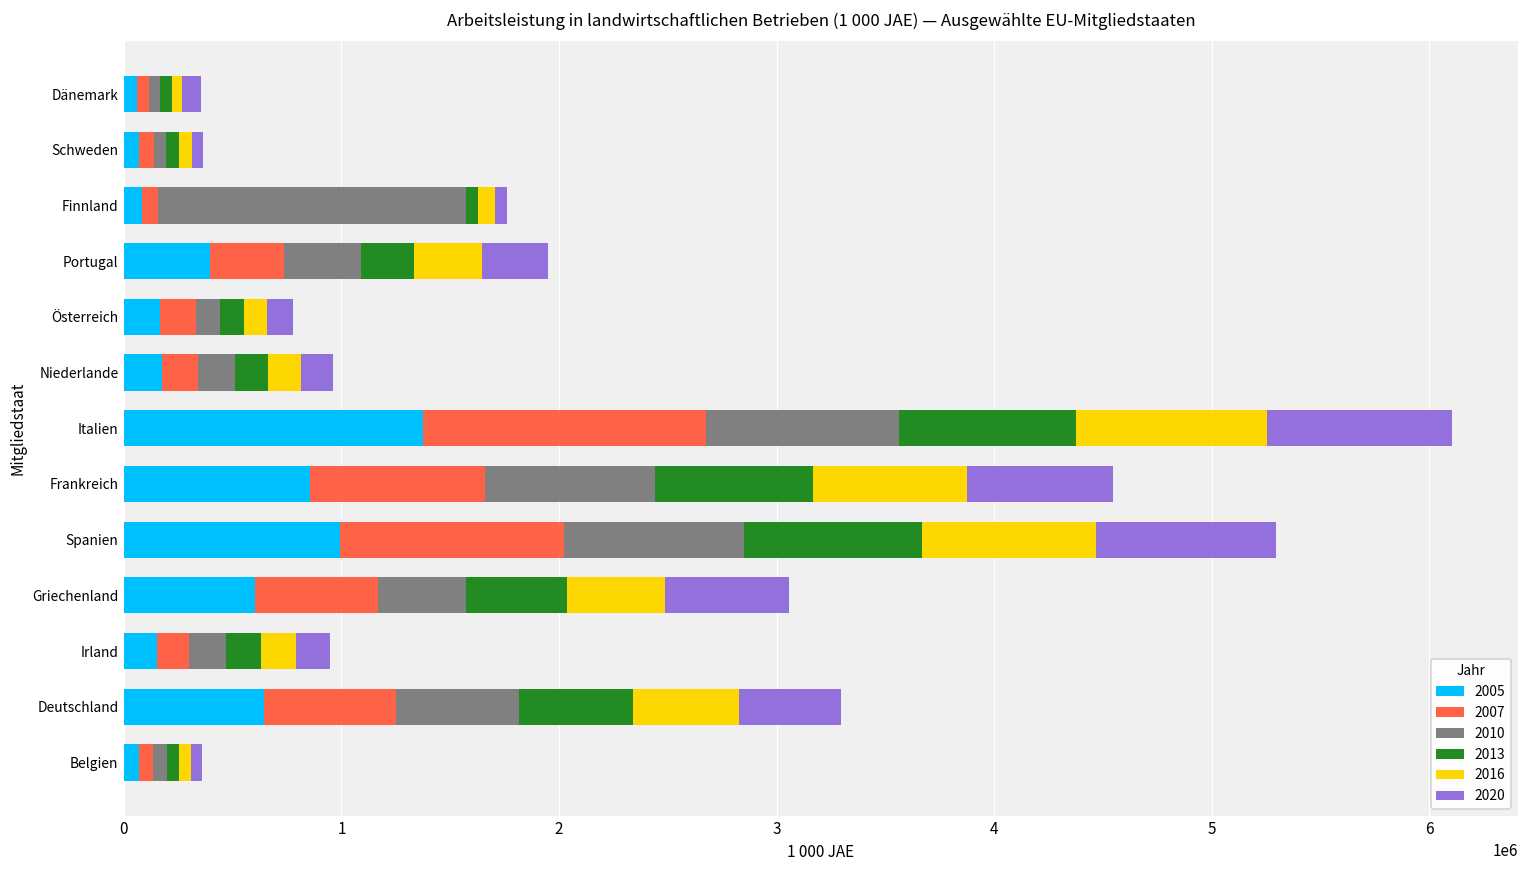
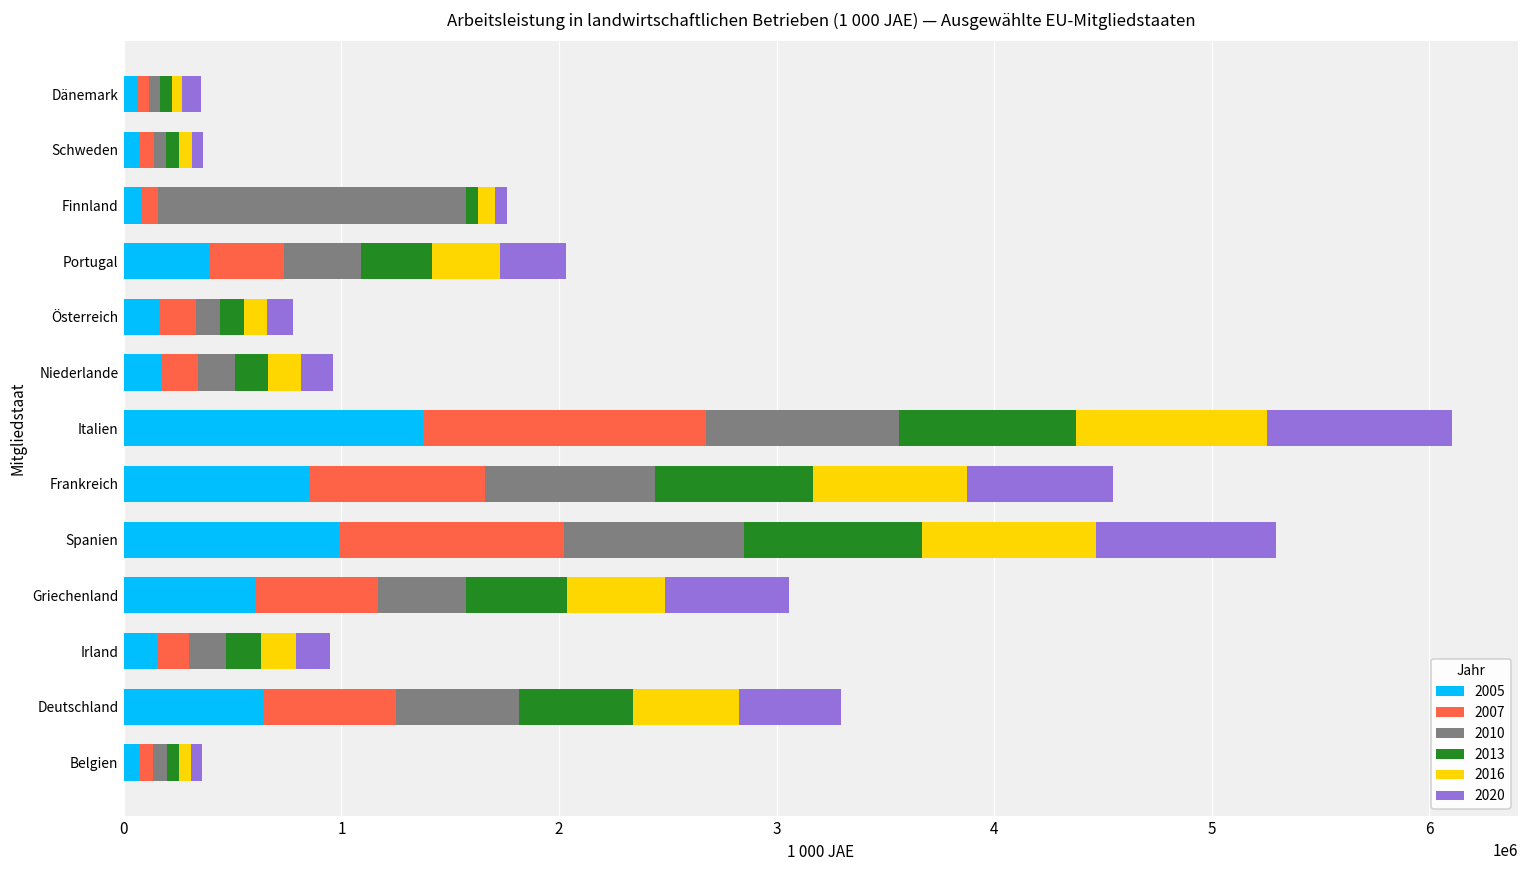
2013, Portugal: 240000 -> 320000
